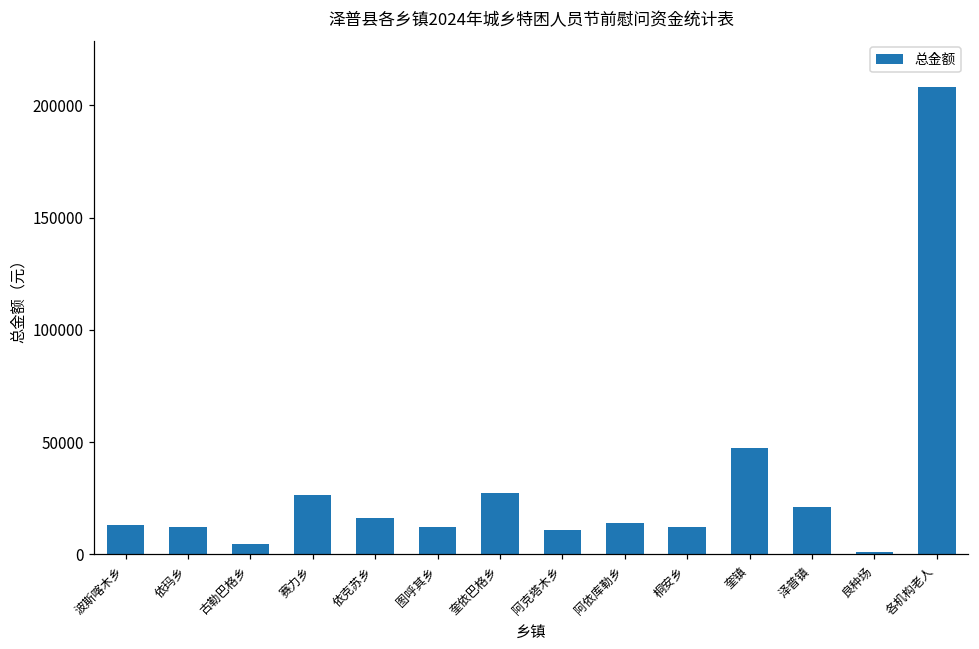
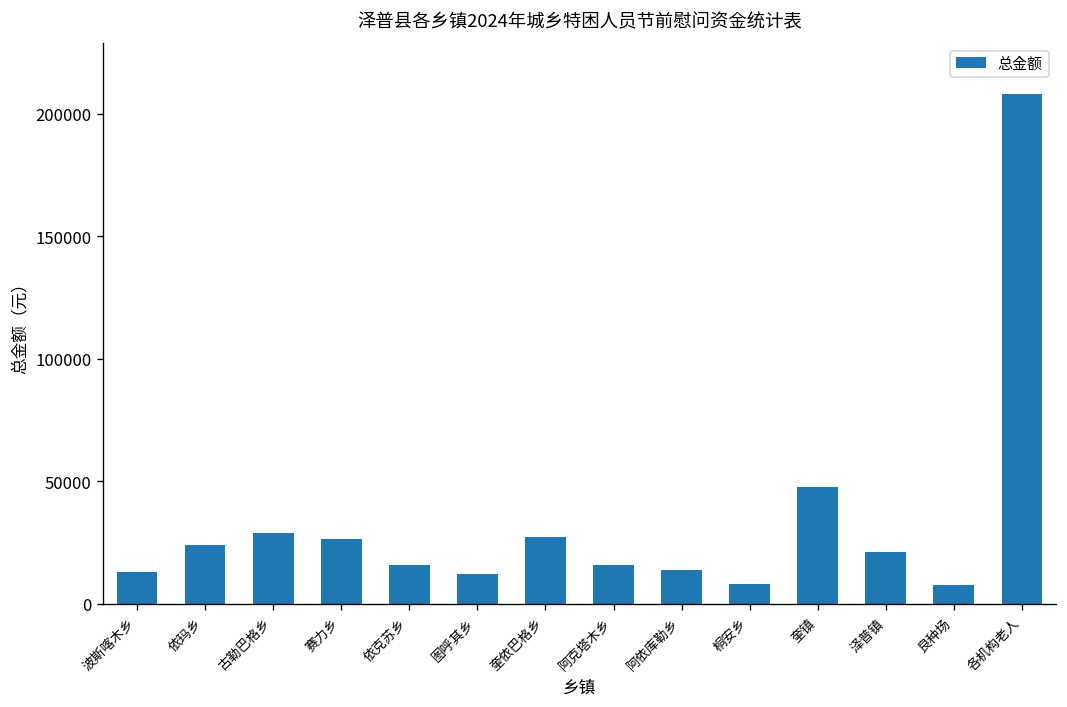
依玛乡: 12000 -> 24000
古勒巴格乡: 5000 -> 29000
阿克塔木乡: 11000 -> 16000
桐安乡: 12000 -> 8000
良种场: 1000 -> 8000
